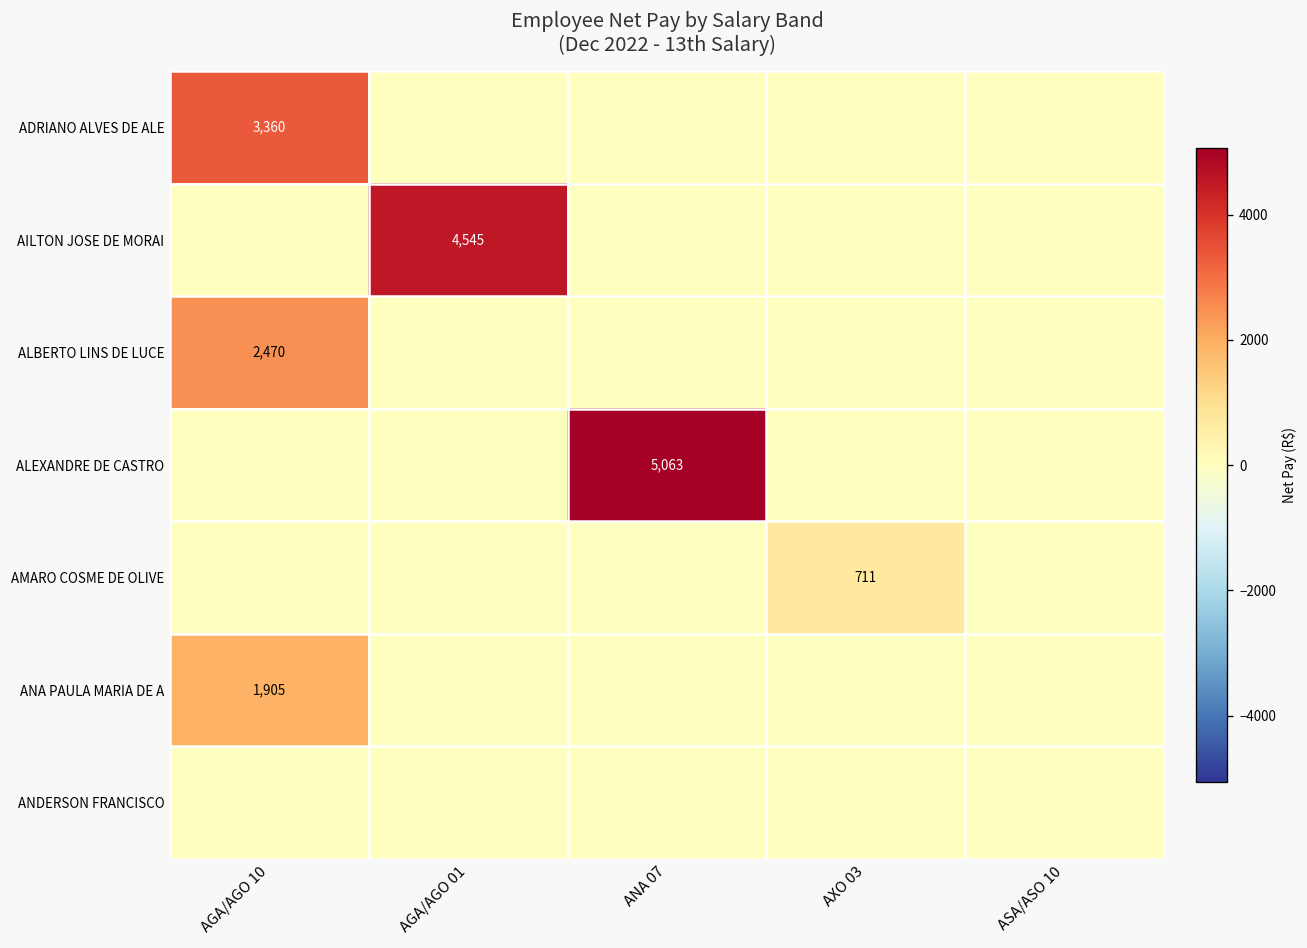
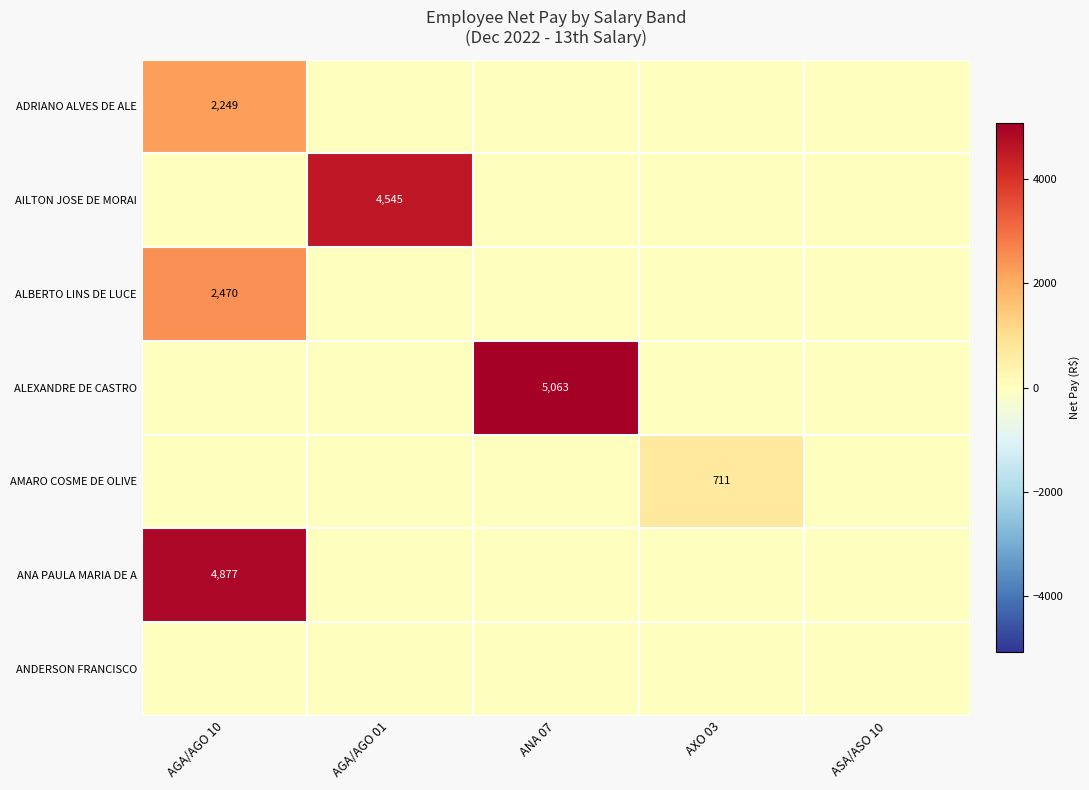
ADRIANO ALVES DE ALE, AGA/AGO 10: 3,360 -> 2,249
ANA PAULA MARIA DE A, AGA/AGO 10: 1,905 -> 4,877
